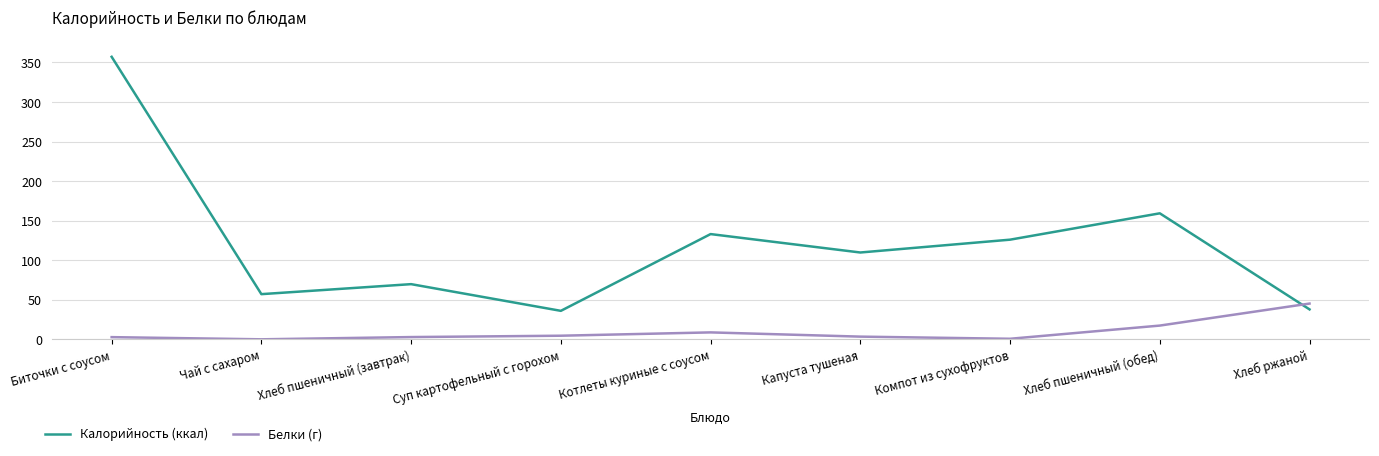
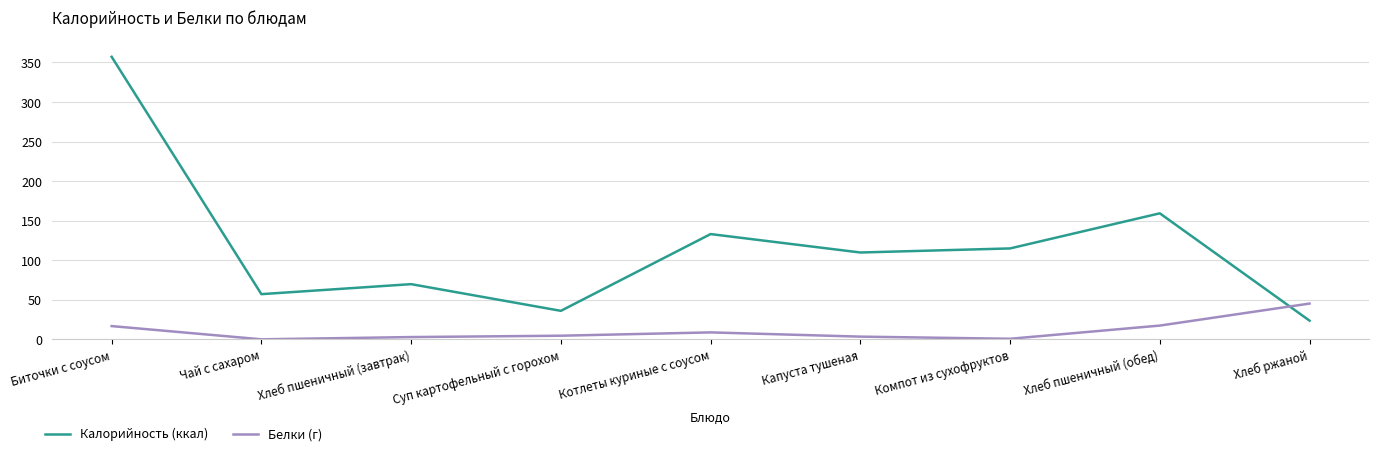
Белки (г), Биточки с соусом: 0 -> 20
Калорийность (ккал), Компот из сухофруктов: 130 -> 120
Калорийность (ккал), Хлеб ржаной: 40 -> 20
